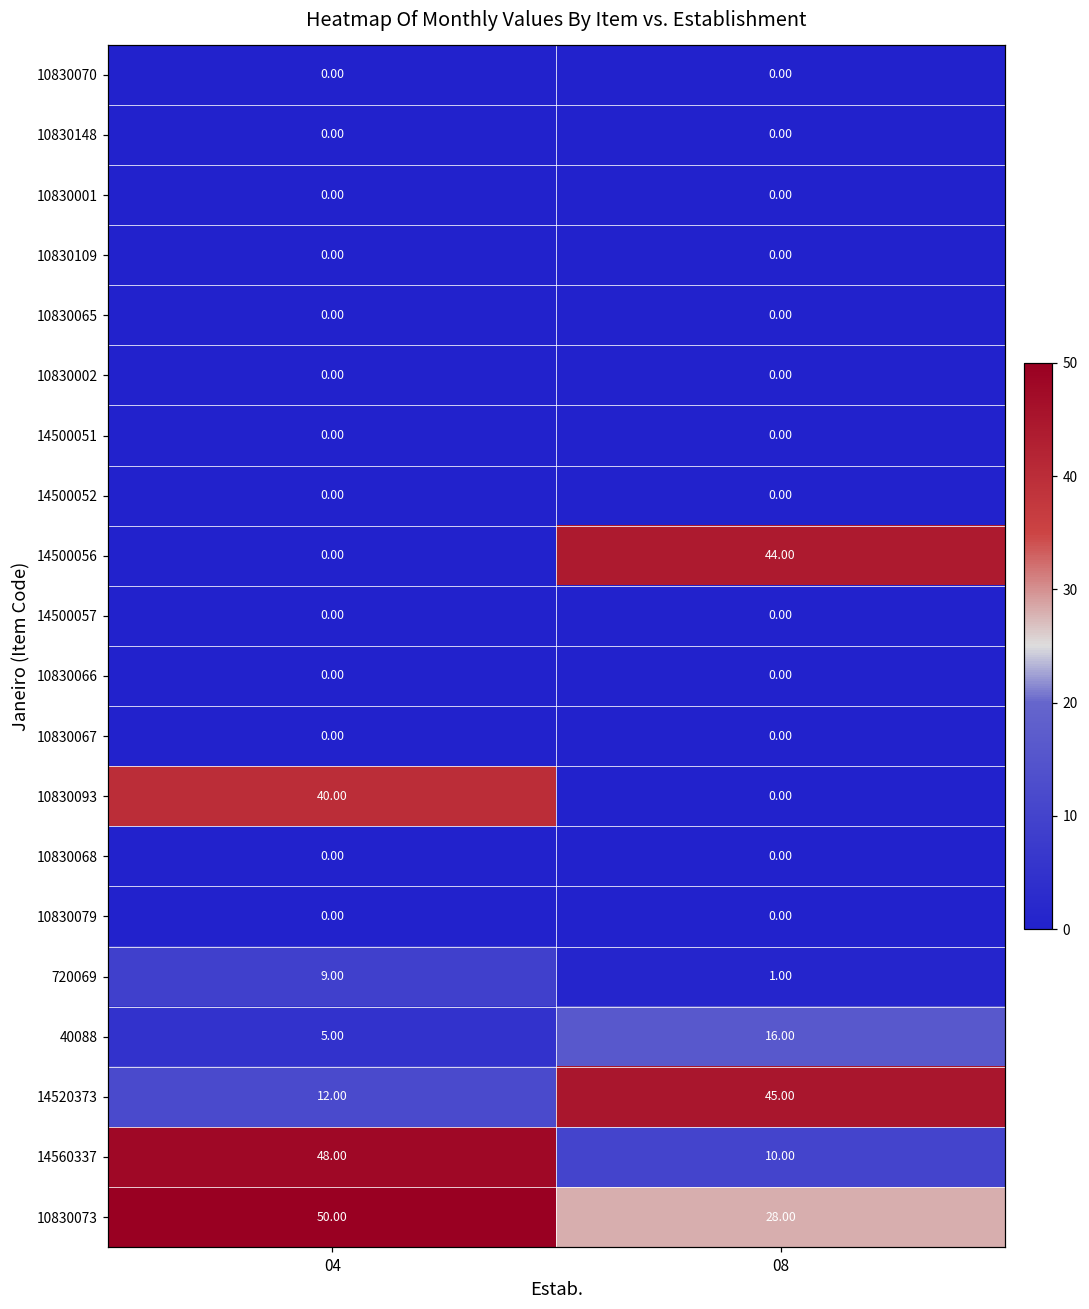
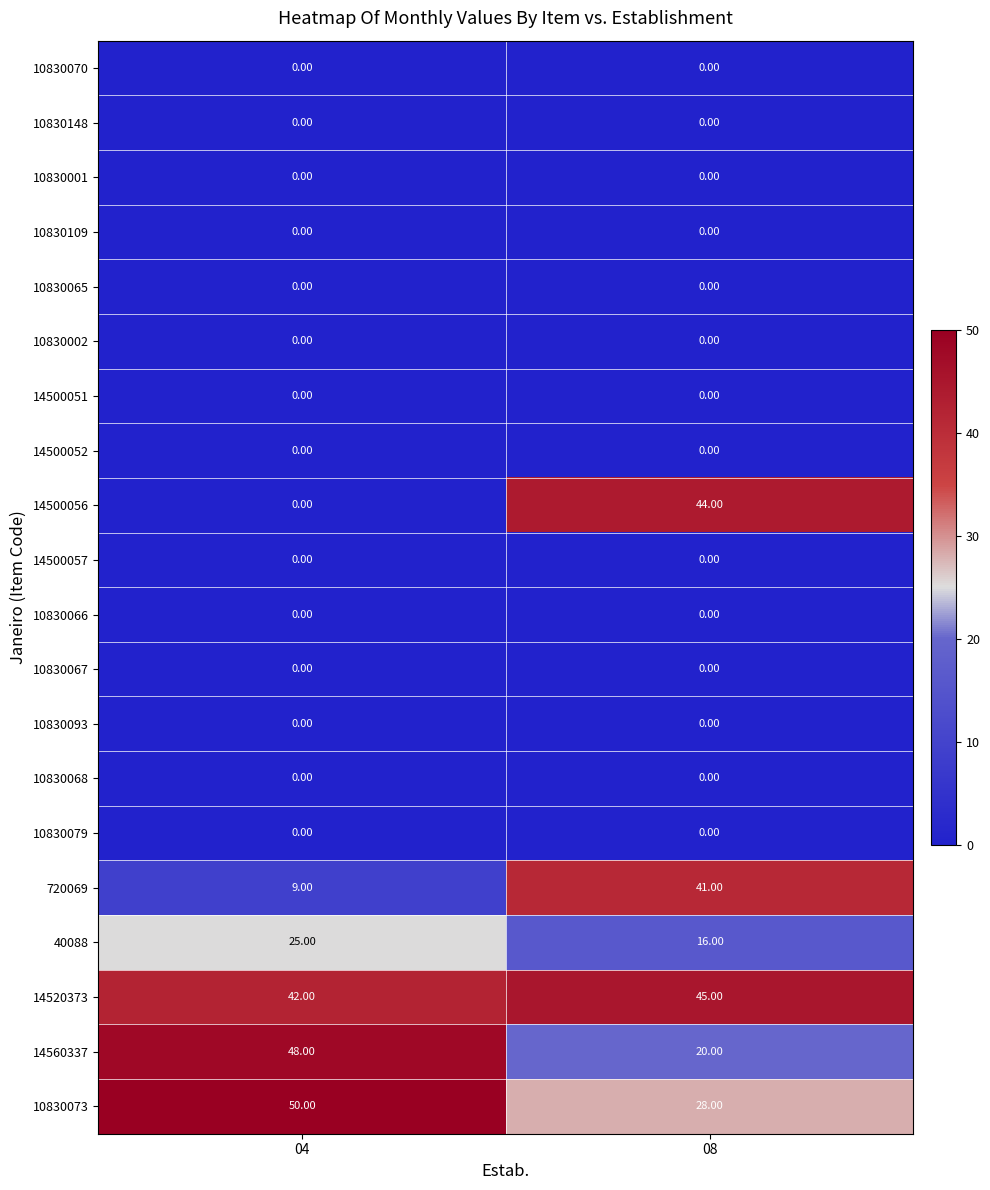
10830093, 04: 40.00 -> 0.00
720069, 08: 1.00 -> 41.00
40088, 04: 5.00 -> 25.00
14520373, 04: 12.00 -> 42.00
14560337, 08: 10.00 -> 20.00
